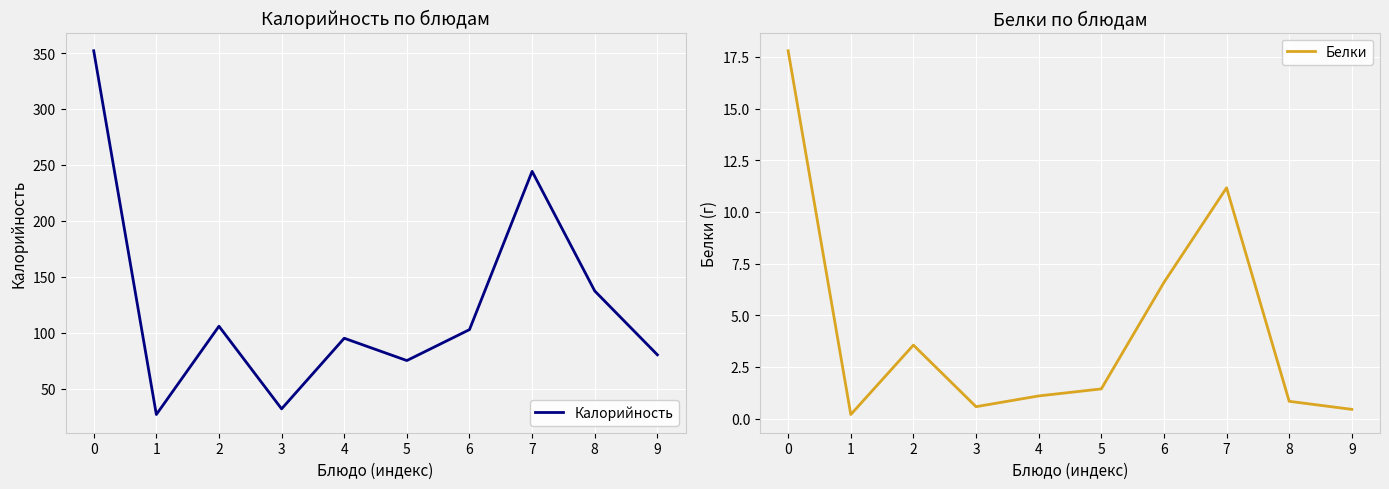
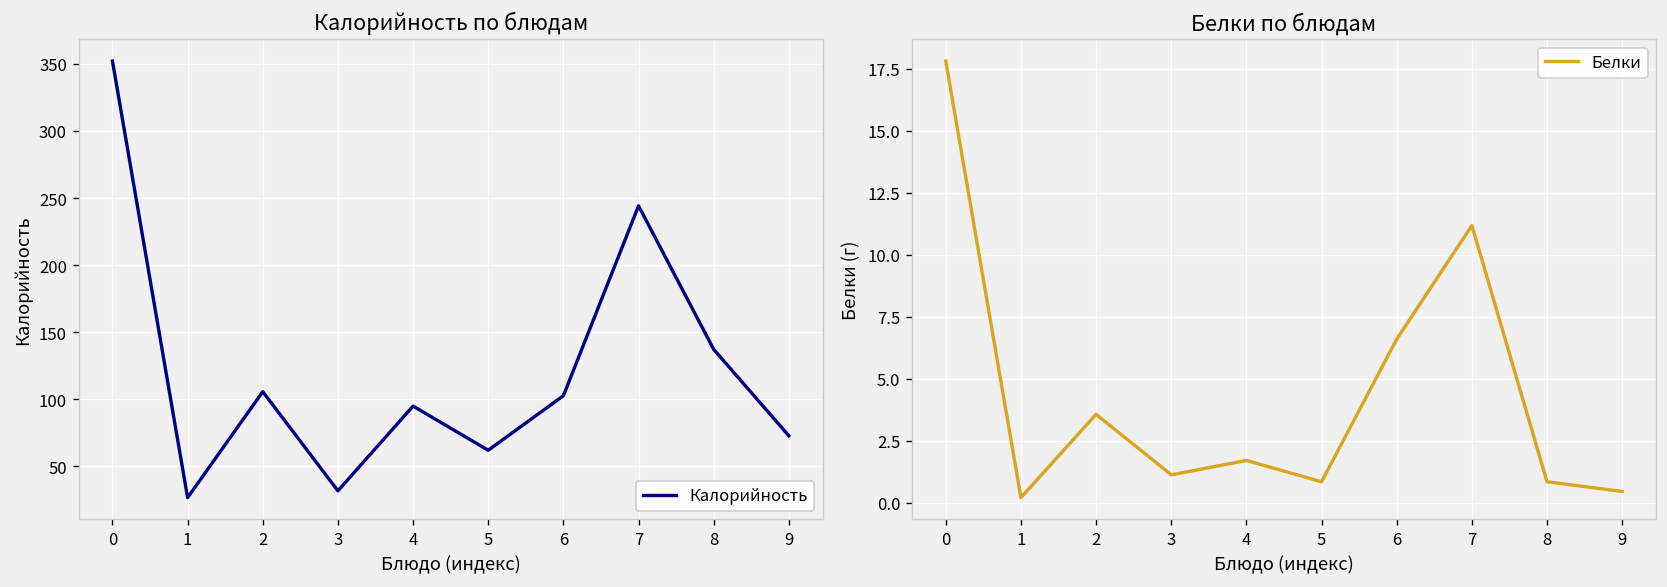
Калорийность по блюдам, 5: 75 -> 62
Калорийность по блюдам, 9: 80 -> 73
Белки по блюдам, 3: 0.6 -> 1.1
Белки по блюдам, 4: 1.1 -> 1.7
Белки по блюдам, 5: 1.4 -> 0.8
